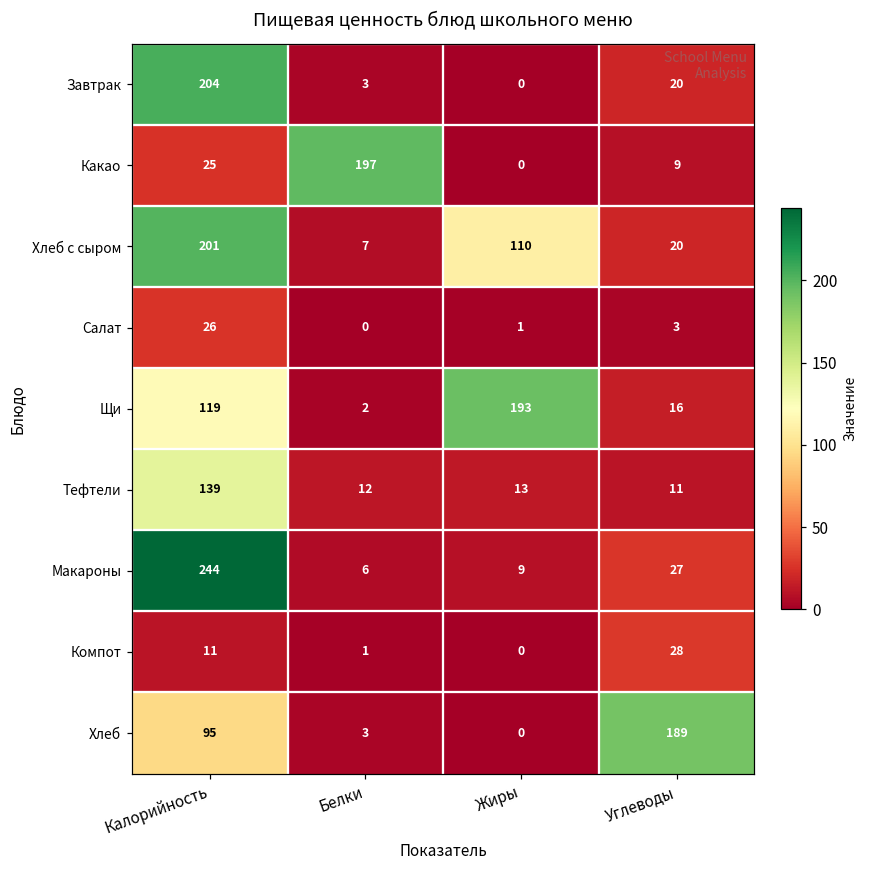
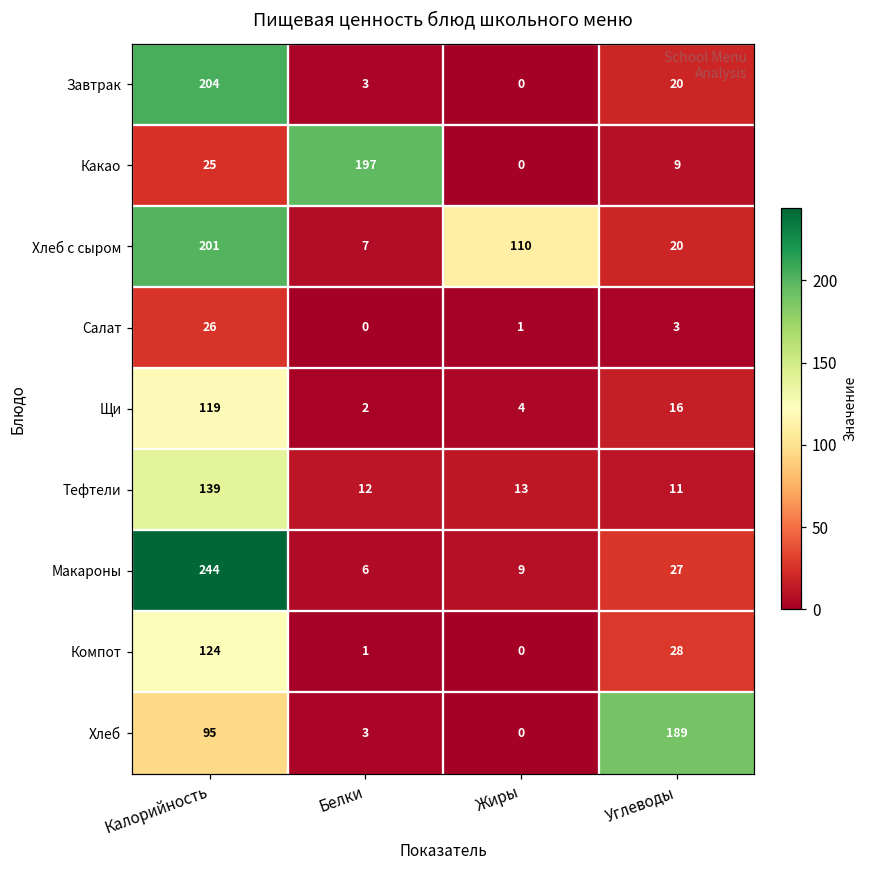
Щи, Жиры: 193 -> 4
Компот, Калорийность: 11 -> 124
